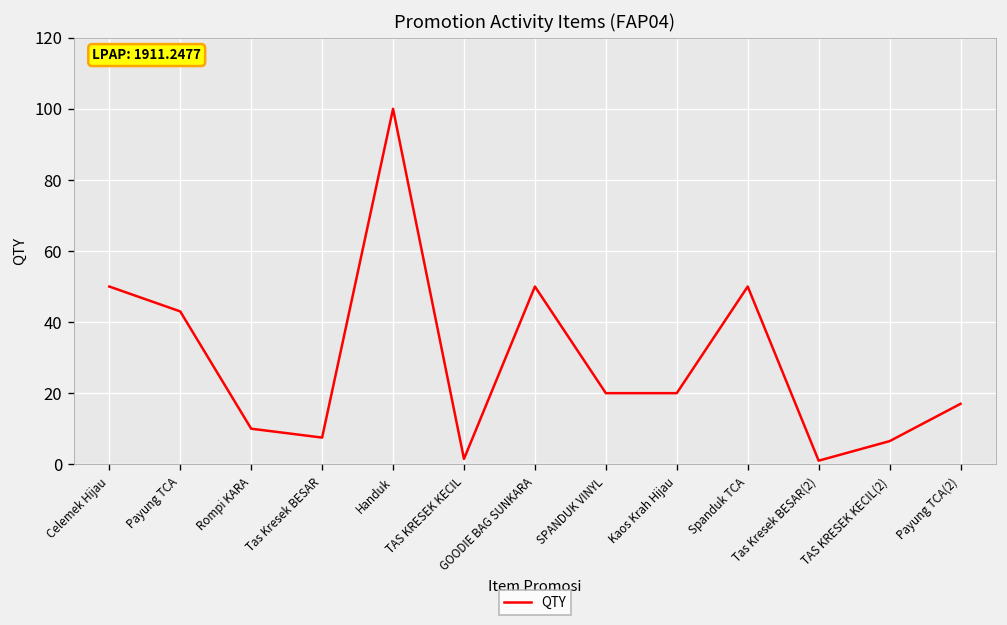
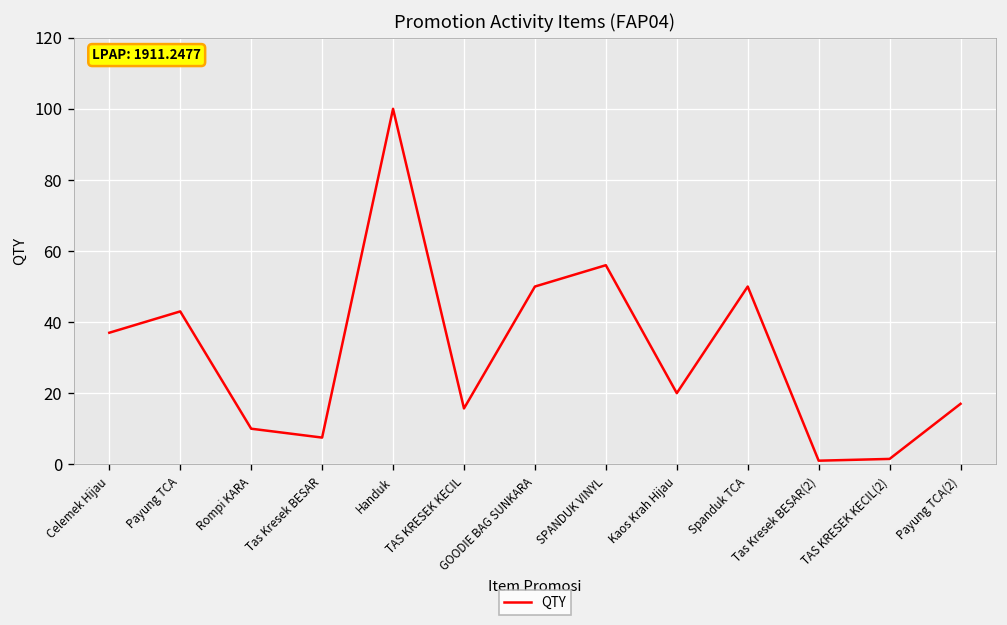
Celemek Hijau: 50 -> 37
TAS KRESEK KECIL: 2 -> 16
SPANDUK VINYL: 20 -> 56
TAS KRESEK KECIL(2): 7 -> 2
